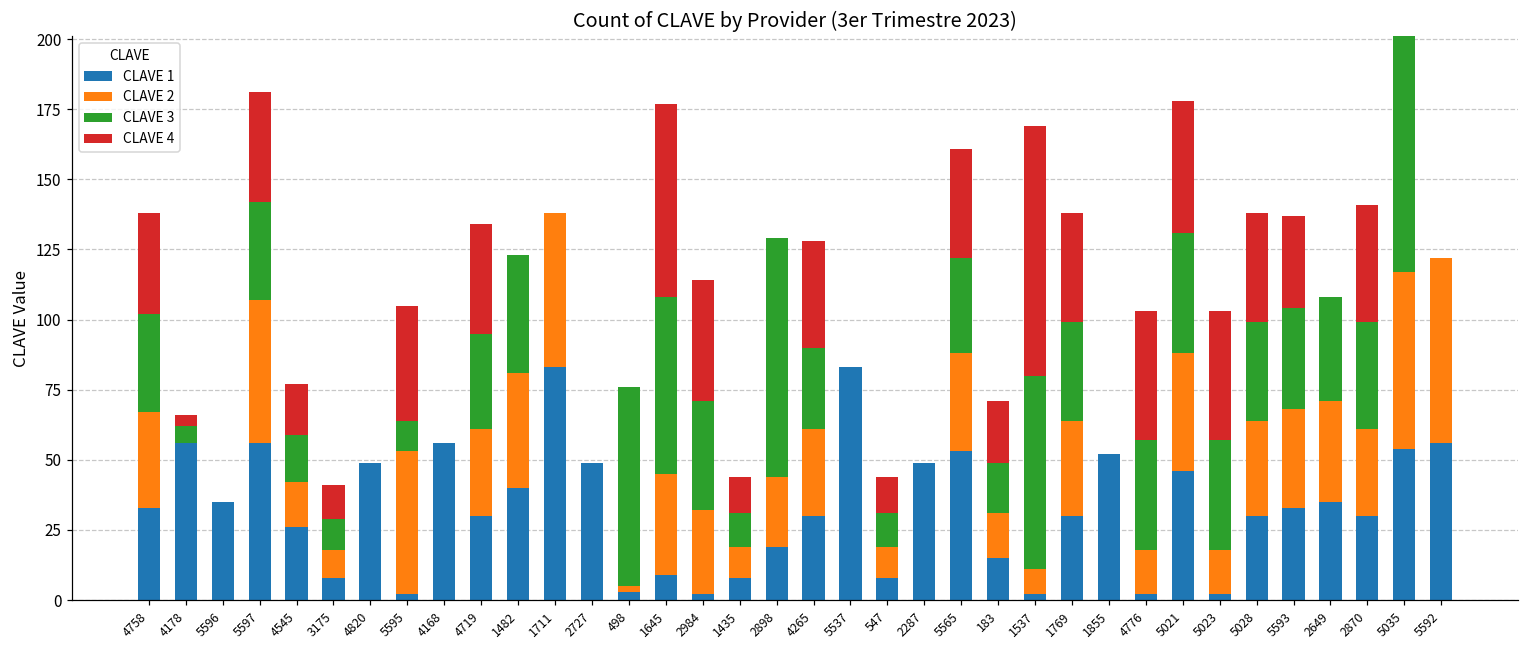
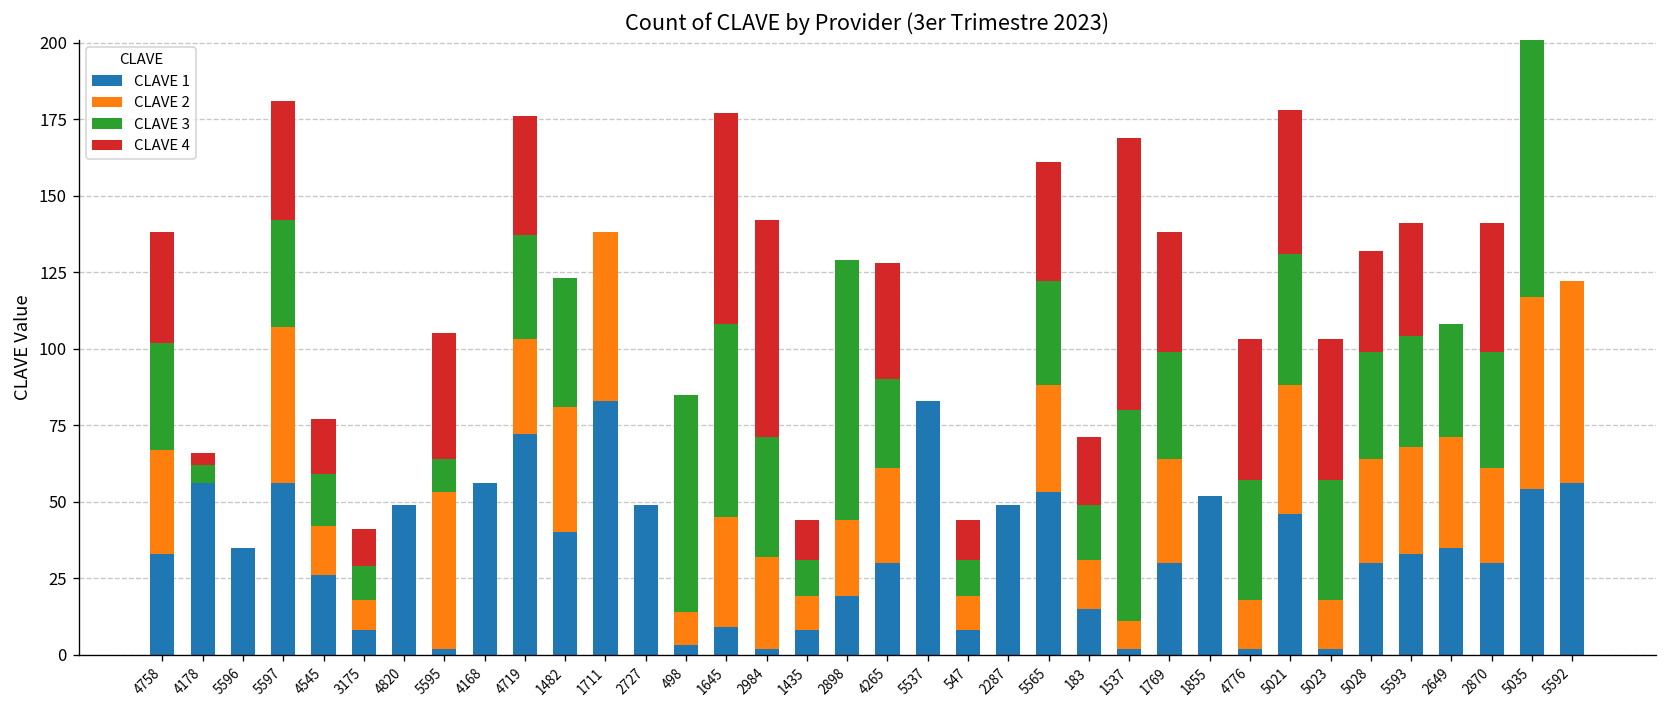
CLAVE 1, 4719: 30 -> 72
CLAVE 2, 498: 2 -> 11
CLAVE 4, 2984: 43 -> 71
CLAVE 4, 5028: 39 -> 33
CLAVE 4, 5593: 33 -> 37
